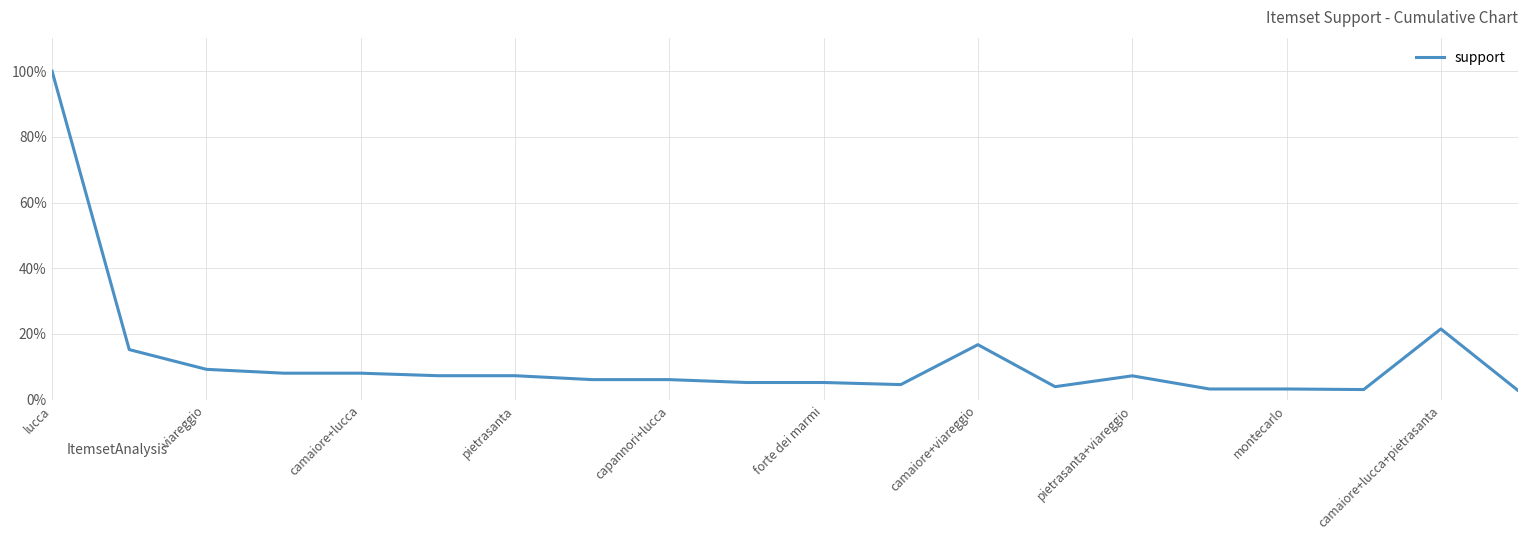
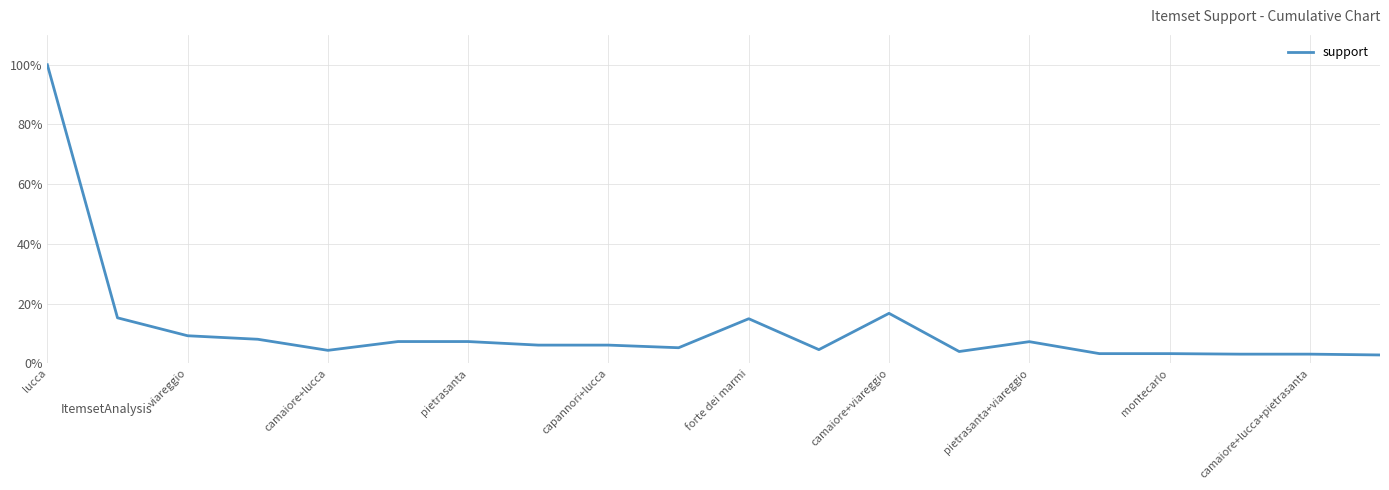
camaiore+lucca: 8% -> 4%
forte dei marmi: 5% -> 15%
camaiore+lucca+pietrasanta: 22% -> 3%
